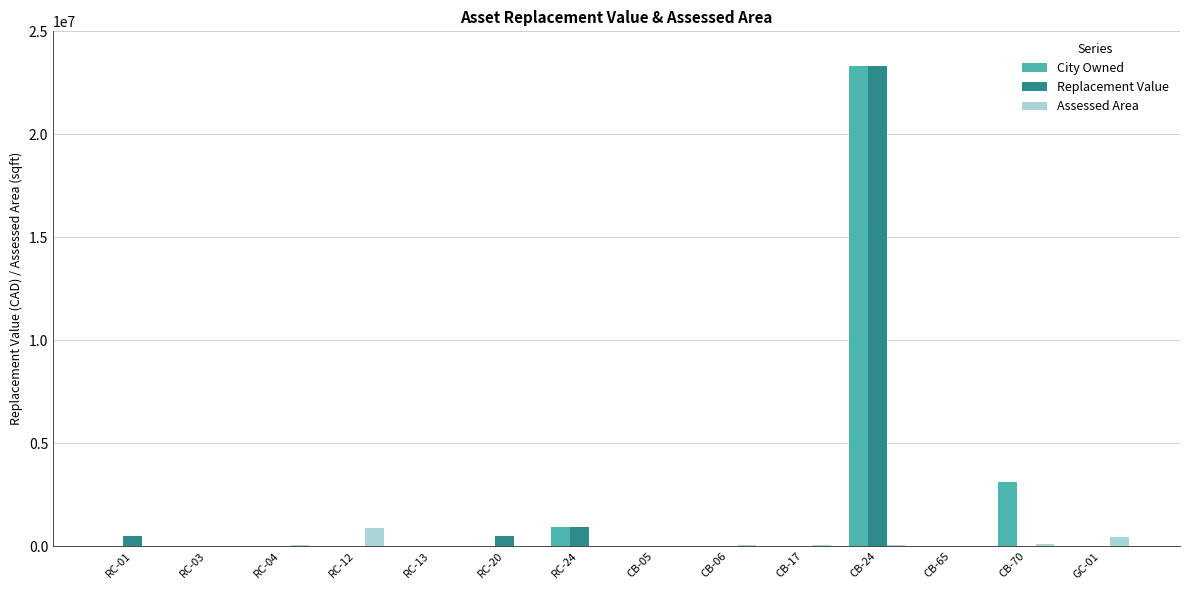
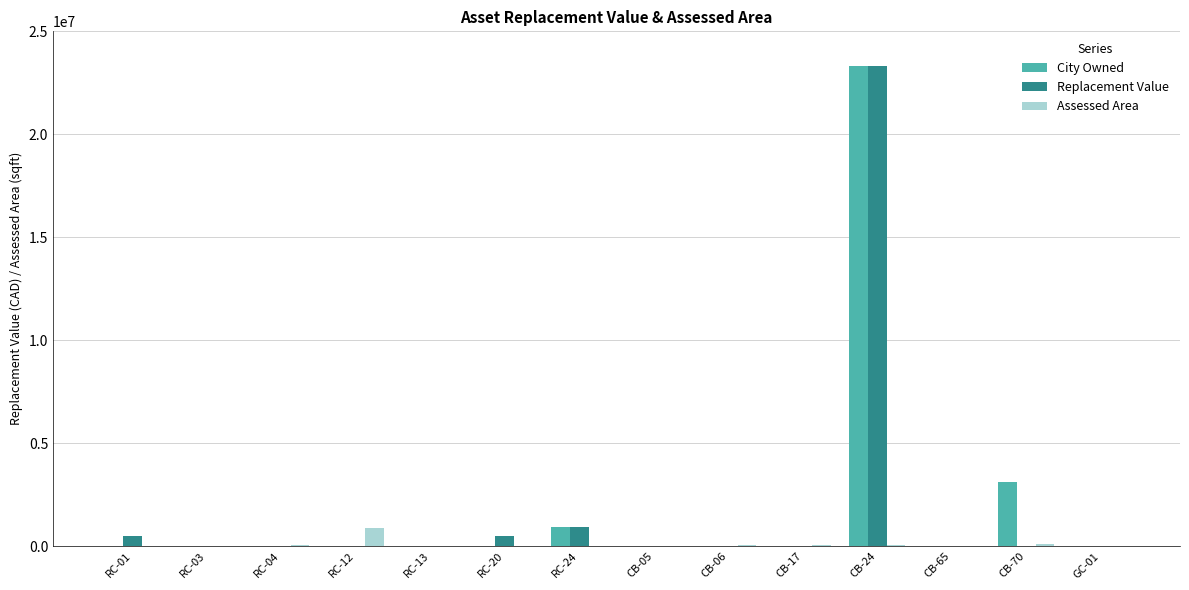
Assessed Area, GC-01: 400000 -> 0
